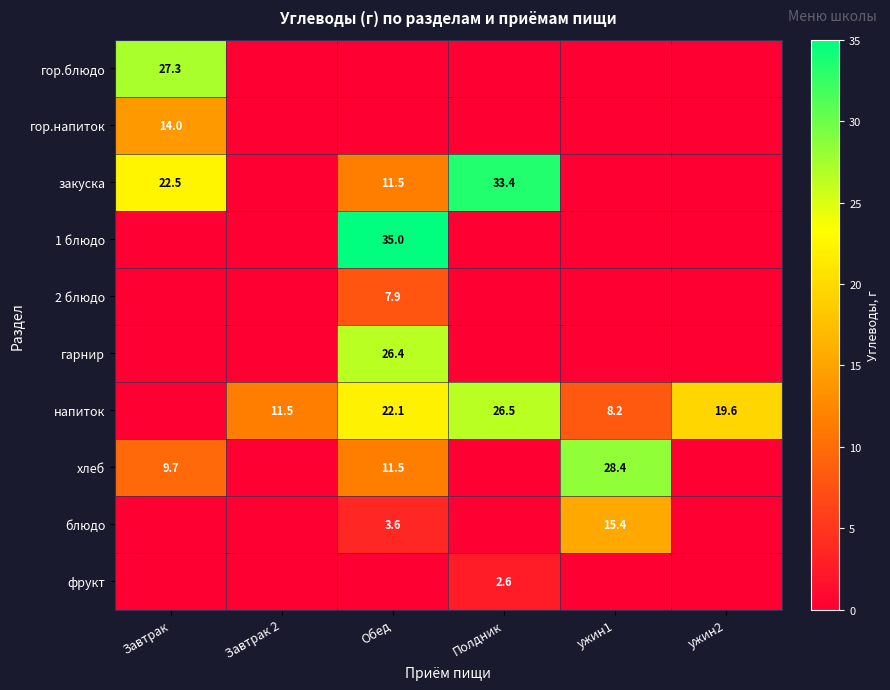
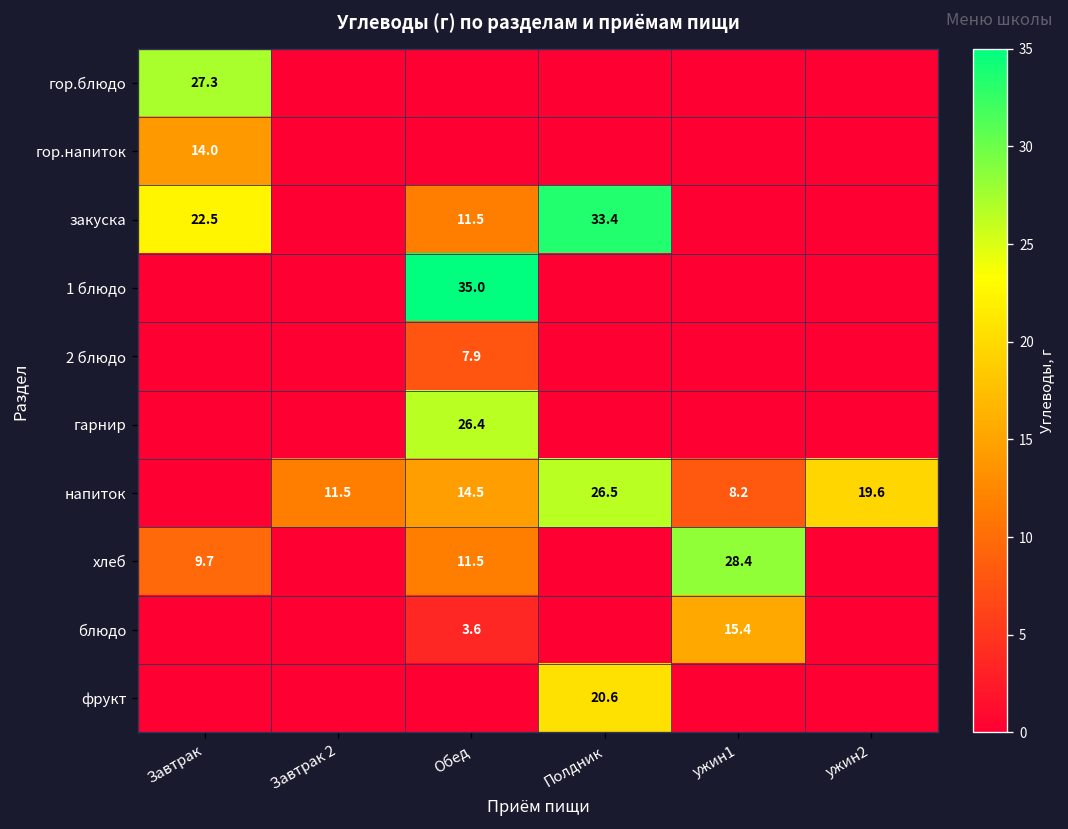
напиток, Обед: 22.1 -> 14.5
фрукт, Полдник: 2.6 -> 20.6
